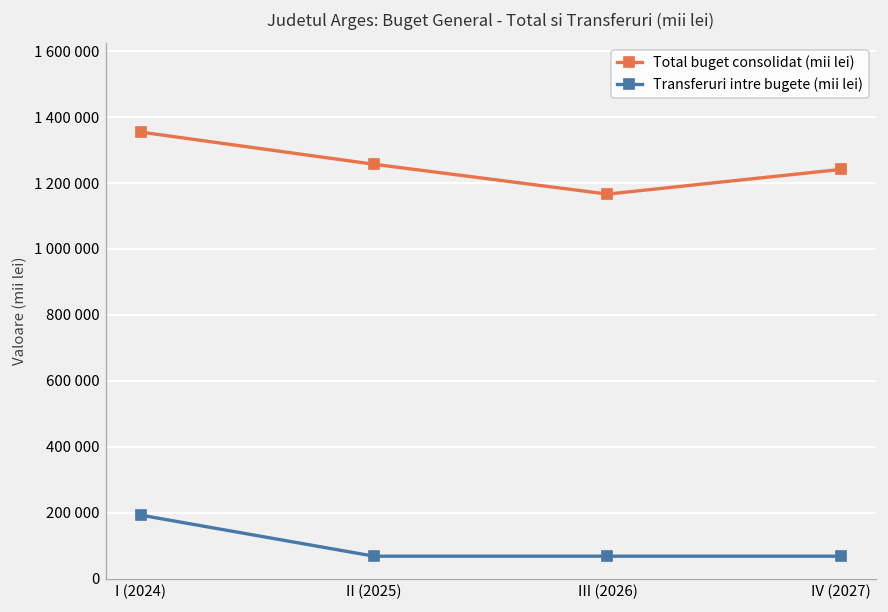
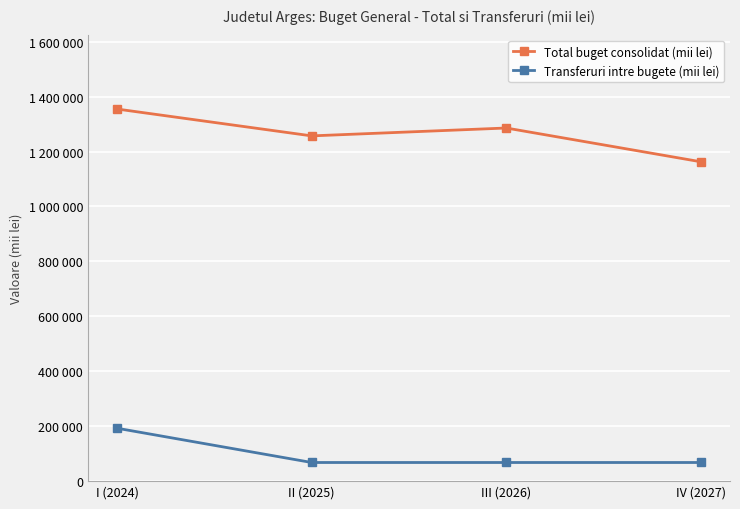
Total buget consolidat (mii lei), III (2026): 1170000 -> 1290000
Total buget consolidat (mii lei), IV (2027): 1240000 -> 1160000
